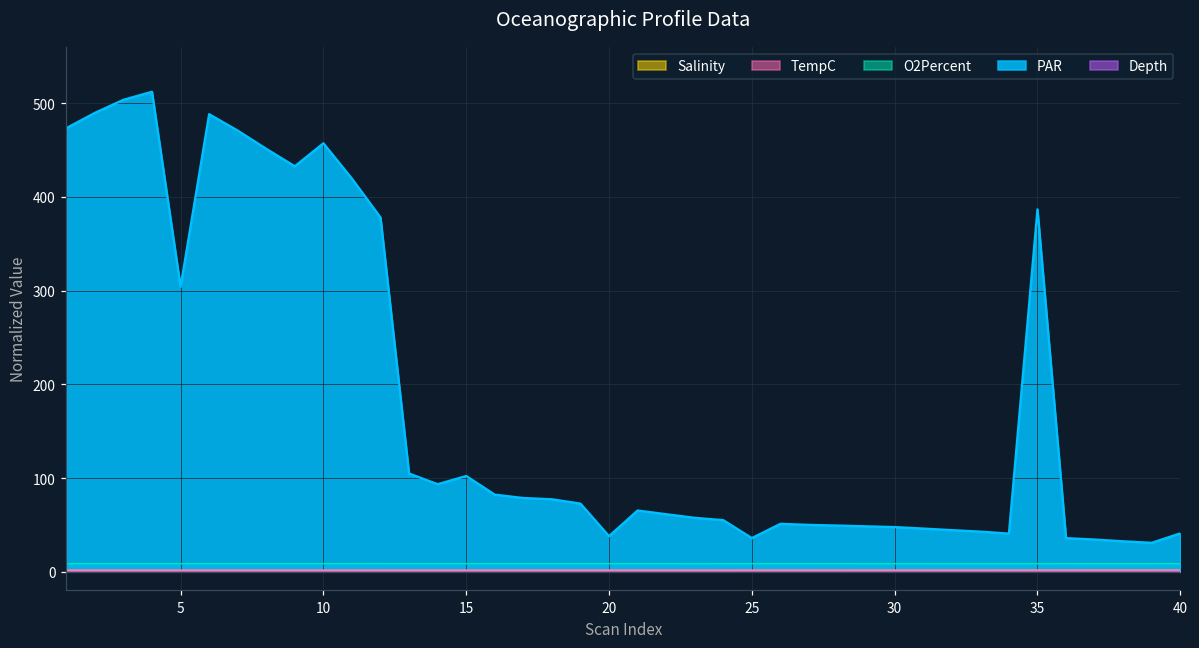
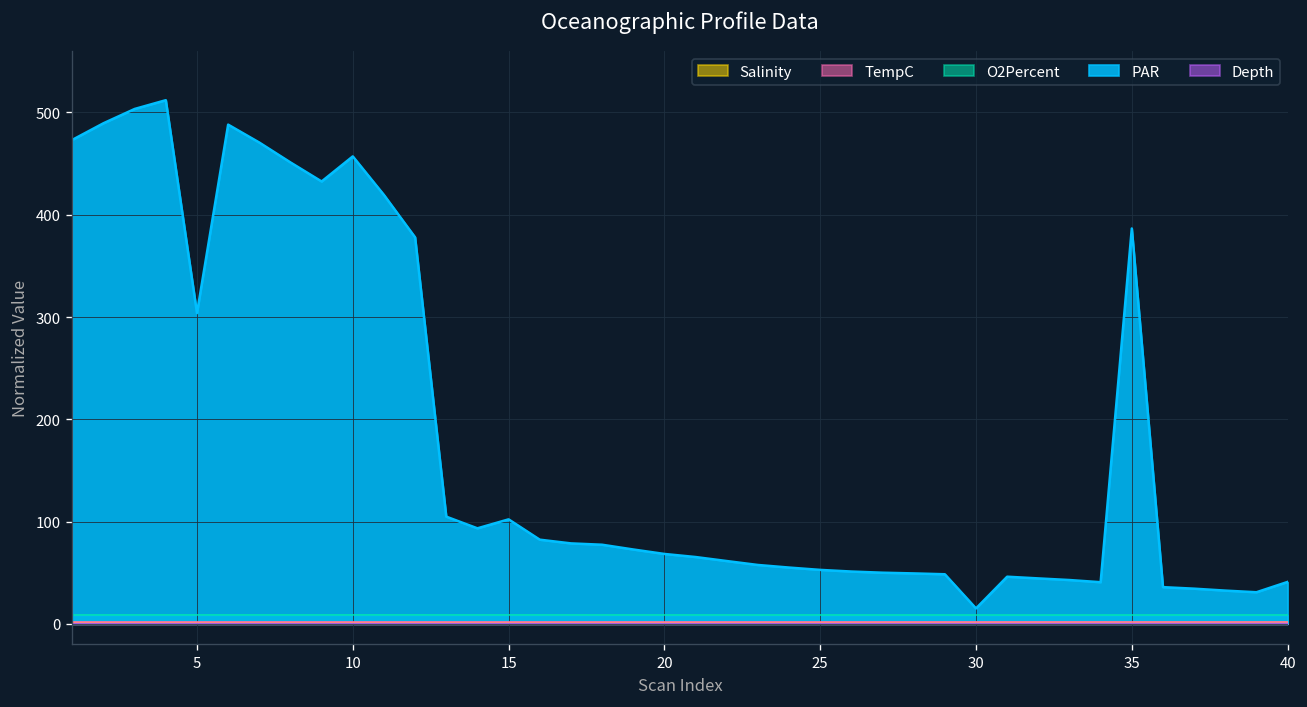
PAR, 20: 40 -> 70
PAR, 25: 40 -> 50
PAR, 30: 50 -> 20
